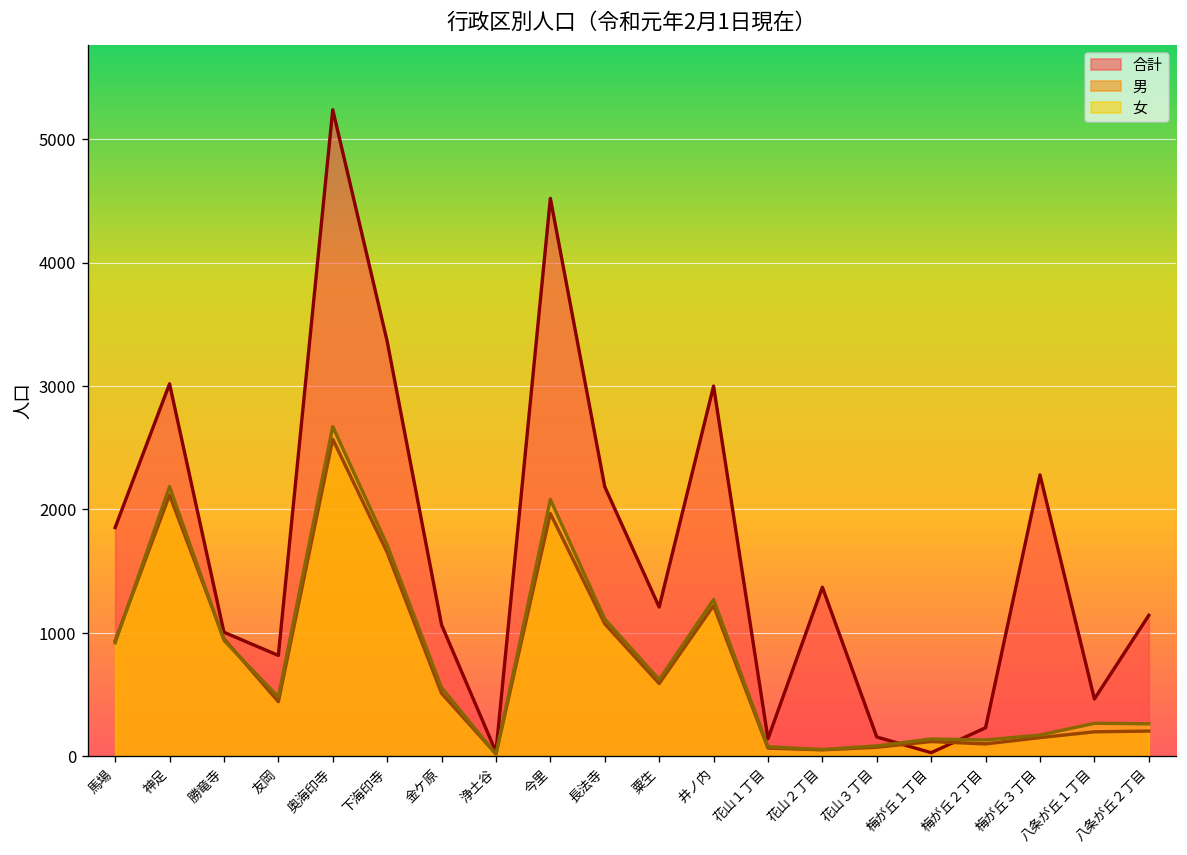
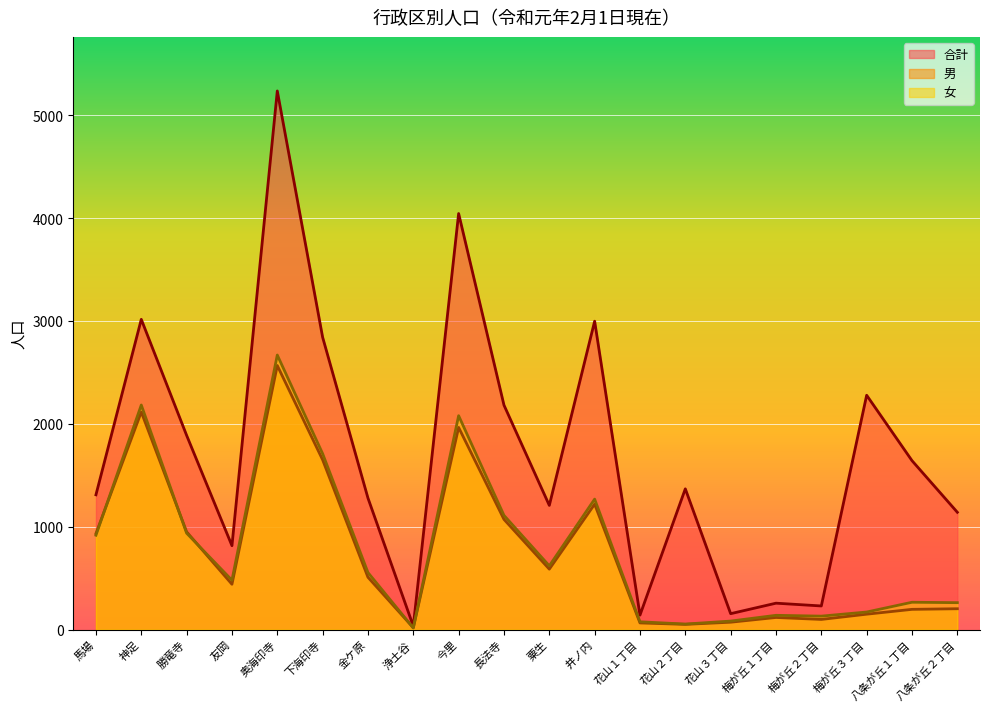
合計, 馬場: 1850 -> 1310
合計, 勝竜寺: 1000 -> 1890
合計, 下海印寺: 3360 -> 2840
合計, 金ケ原: 1060 -> 1280
合計, 今里: 4520 -> 4050
合計, 梅が丘１丁目: 30 -> 260
合計, 八条が丘１丁目: 460 -> 1640
